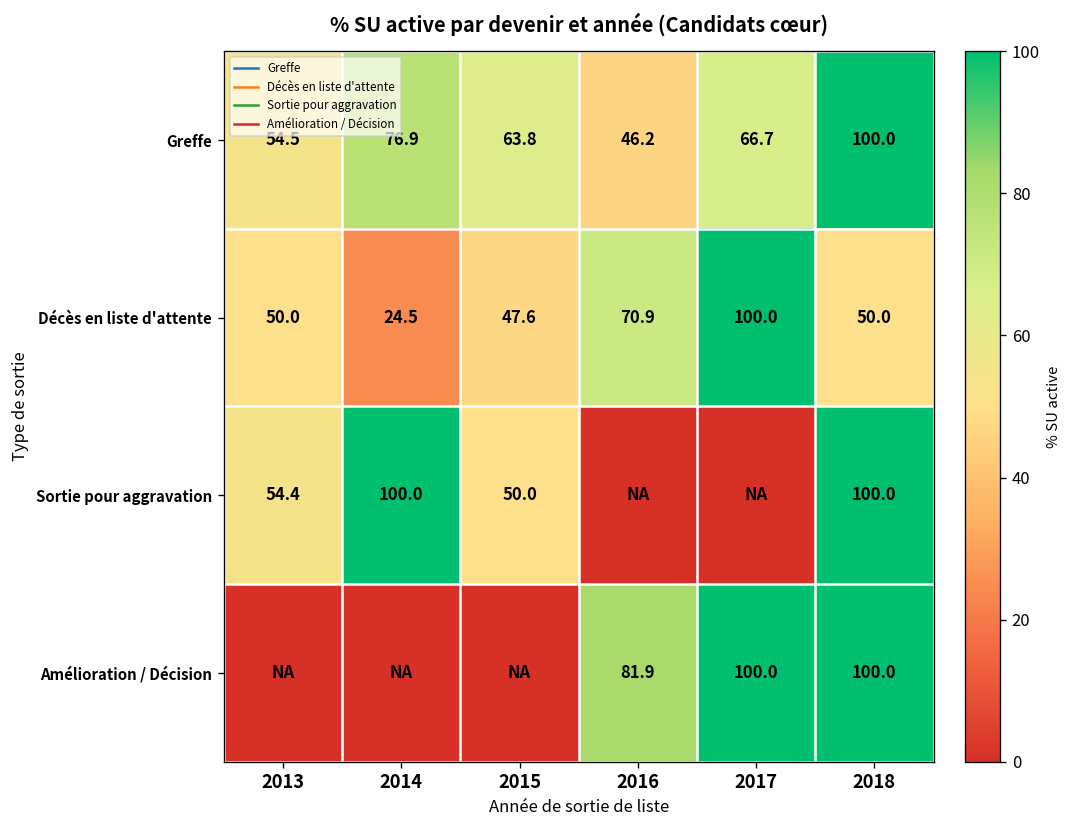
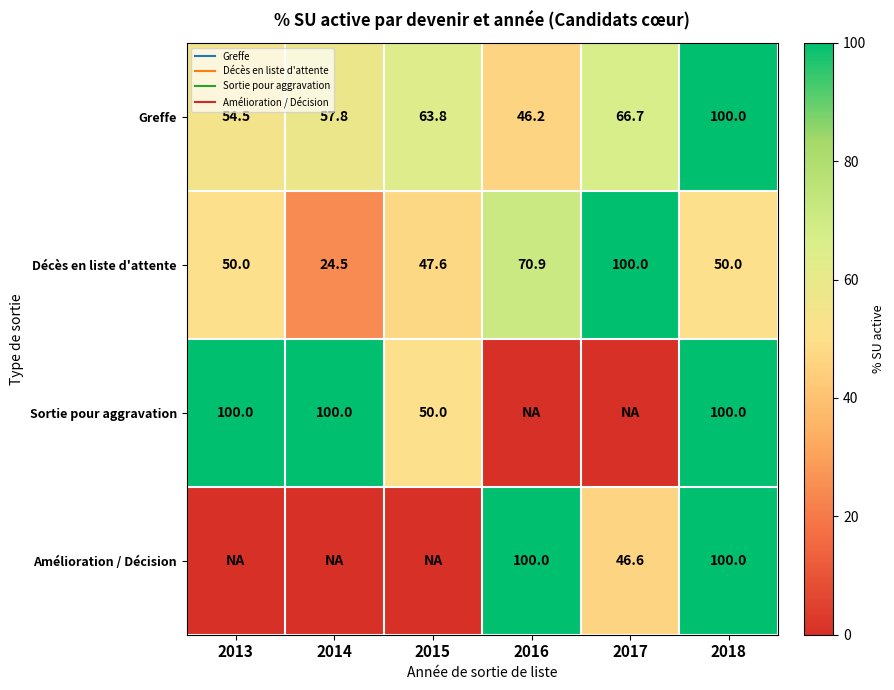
Greffe, 2014: 76.9 -> 57.8
Sortie pour aggravation, 2013: 54.4 -> 100.0
Amélioration / Décision, 2016: 81.9 -> 100.0
Amélioration / Décision, 2017: 100.0 -> 46.6
